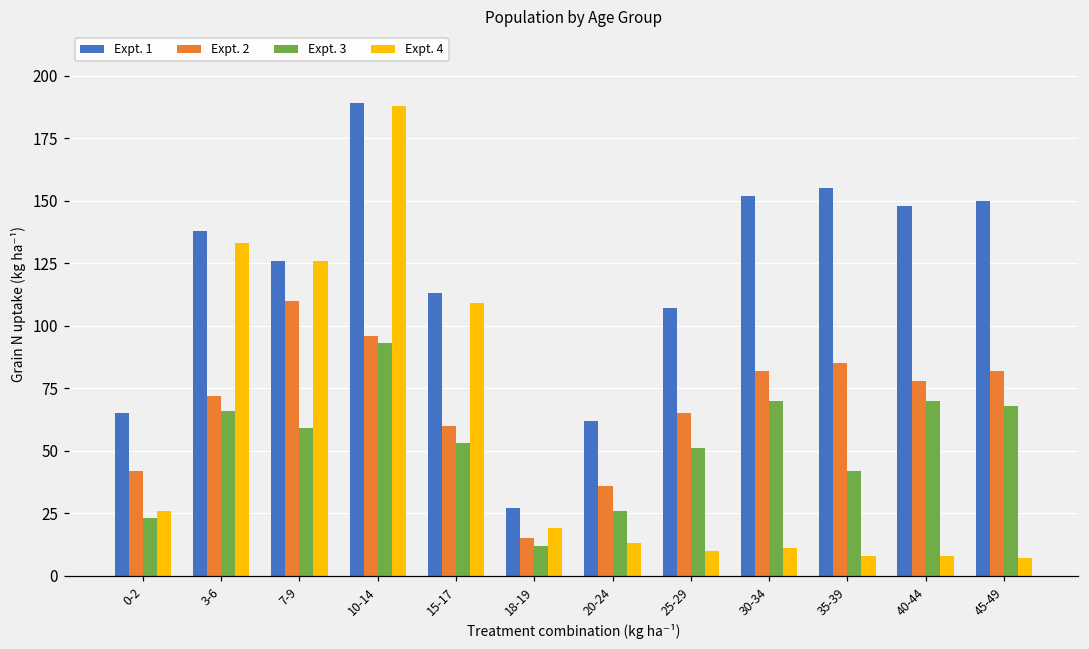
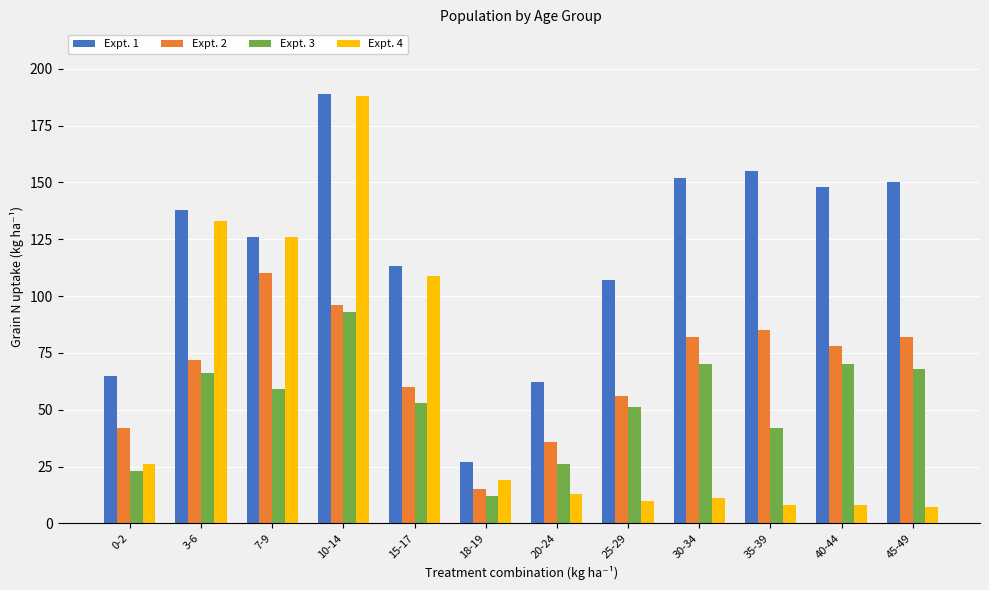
Expt. 2, 25-29: 65 -> 56
